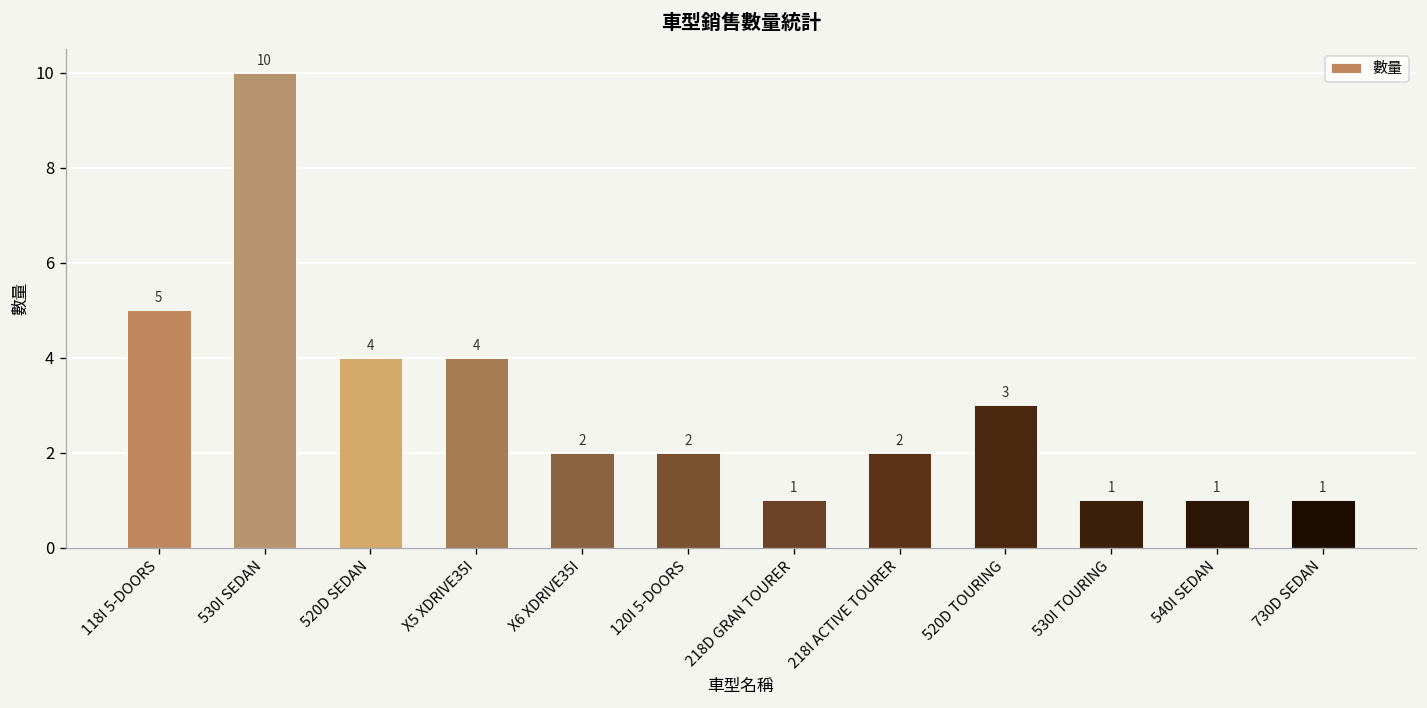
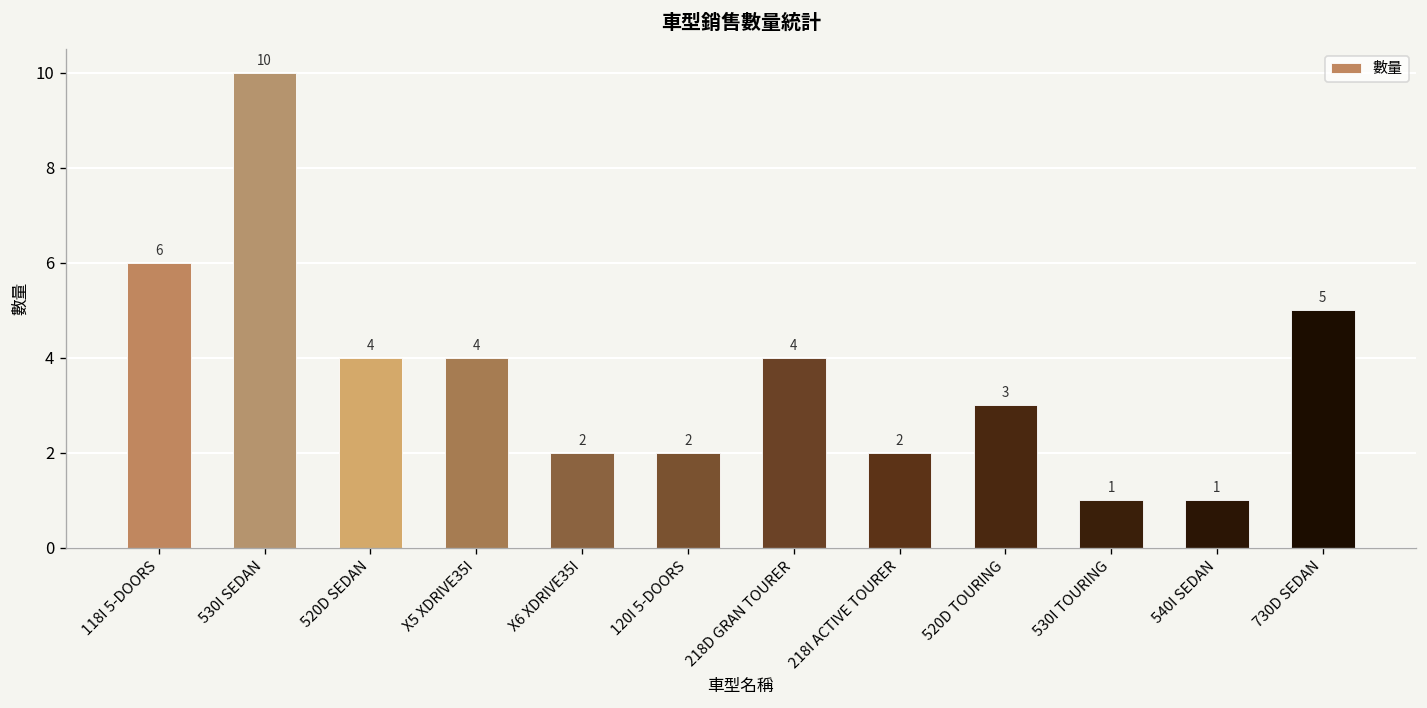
118I 5-DOORS: 5 -> 6
218D GRAN TOURER: 1 -> 4
730D SEDAN: 1 -> 5
